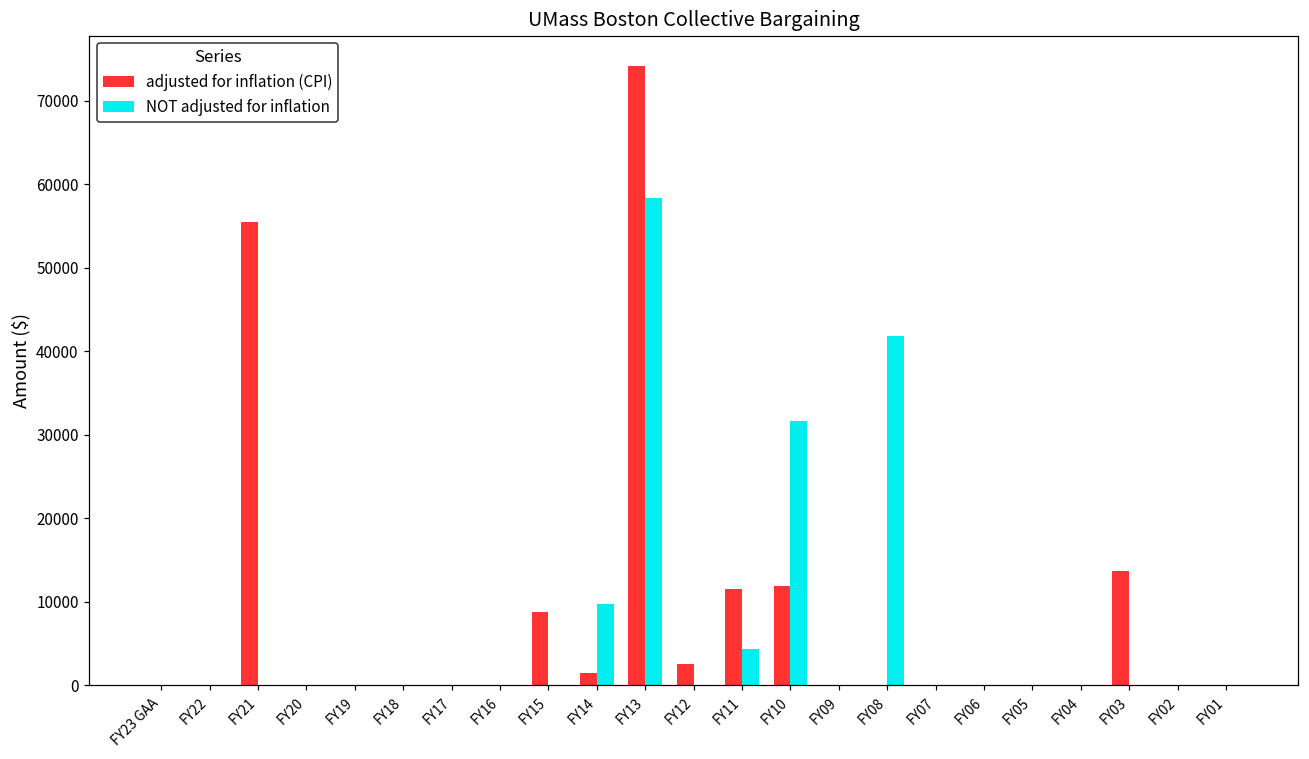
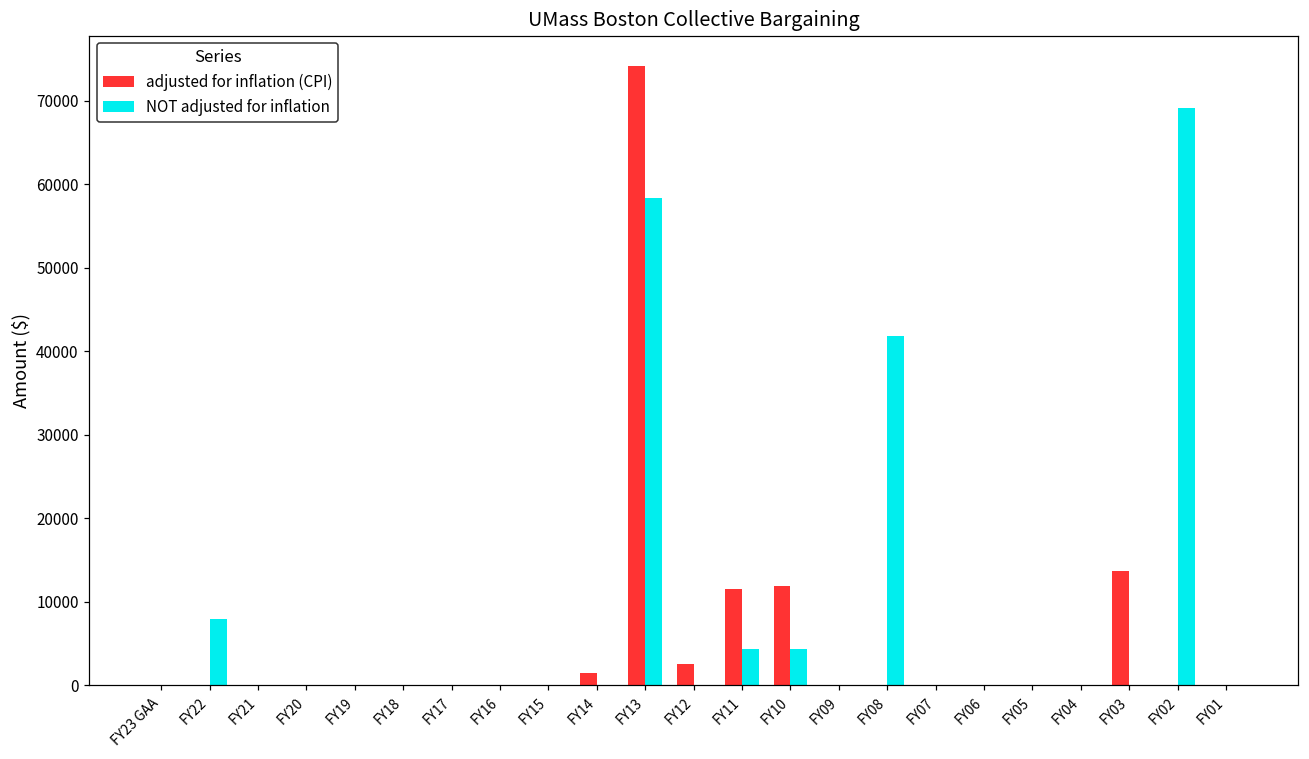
NOT adjusted for inflation, FY22: 0 -> 8000
adjusted for inflation (CPI), FY21: 55000 -> 0
adjusted for inflation (CPI), FY15: 9000 -> 0
NOT adjusted for inflation, FY14: 10000 -> 0
NOT adjusted for inflation, FY10: 32000 -> 4000
NOT adjusted for inflation, FY02: 0 -> 69000
